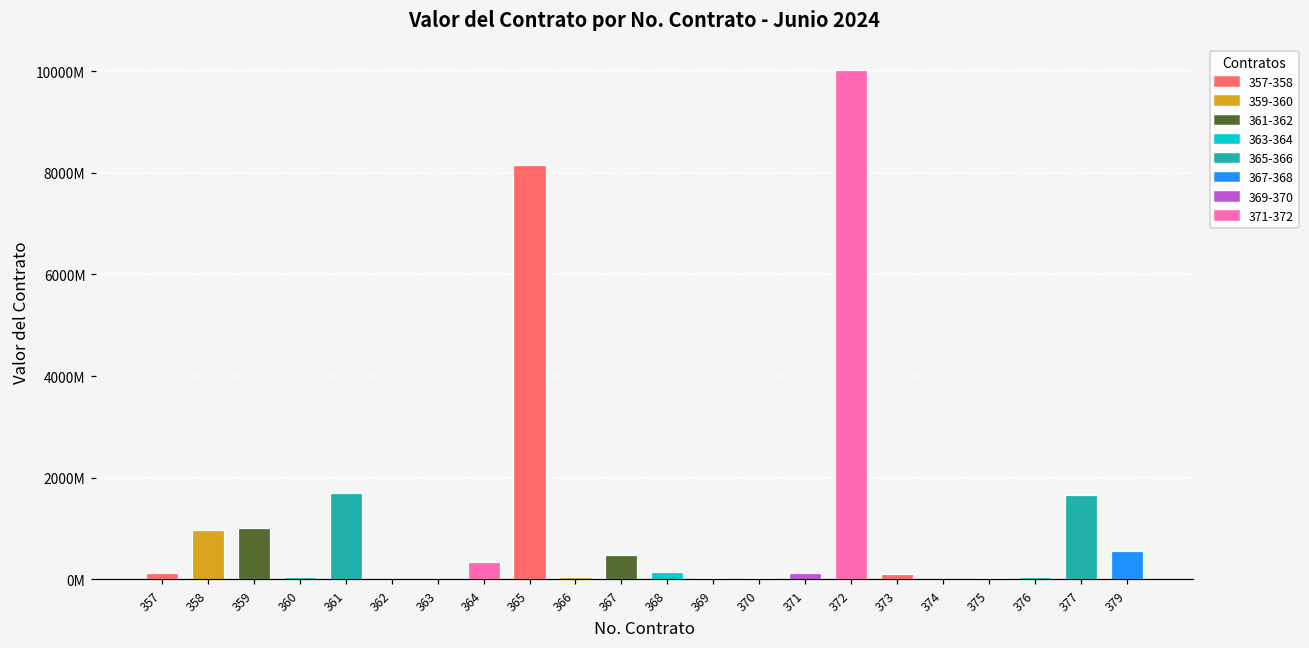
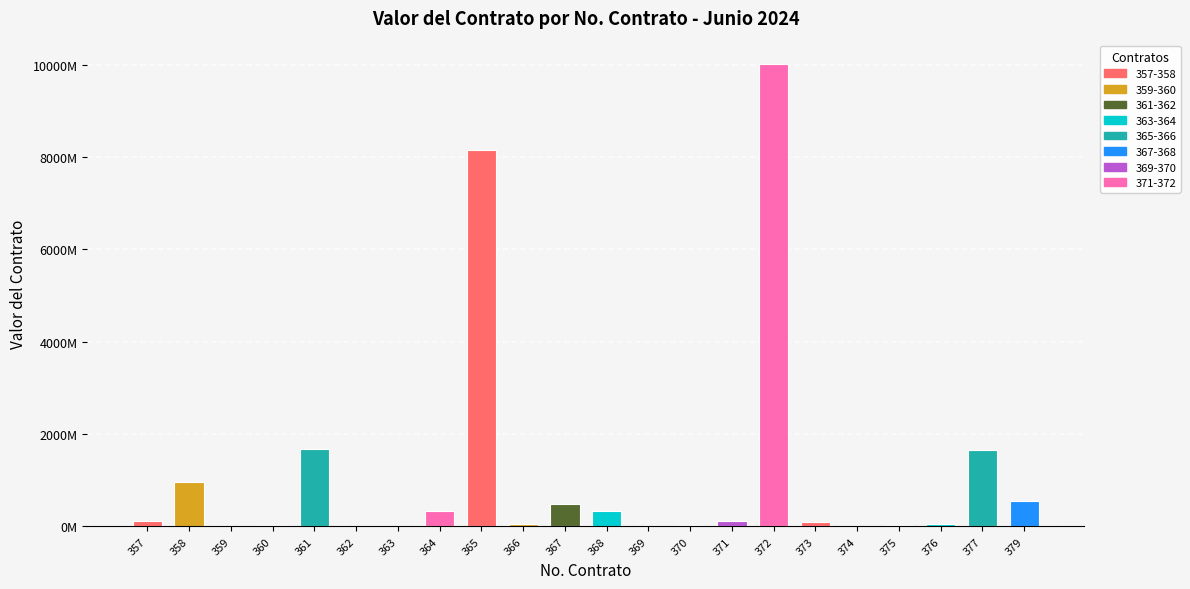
359: 1000000000 -> 0
368: 100000000 -> 300000000
